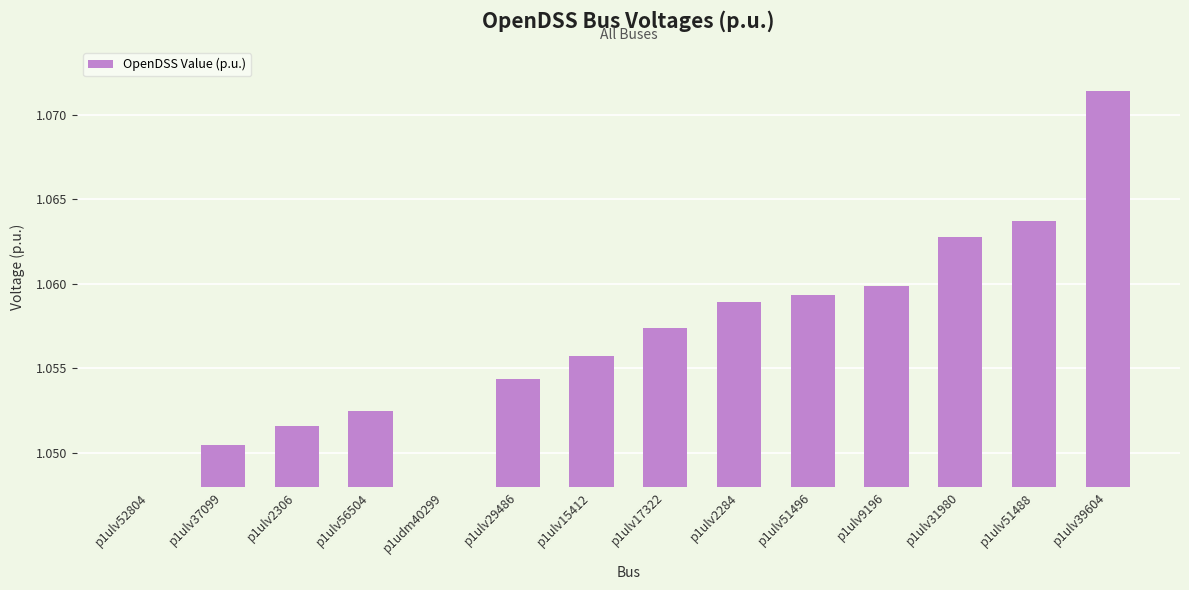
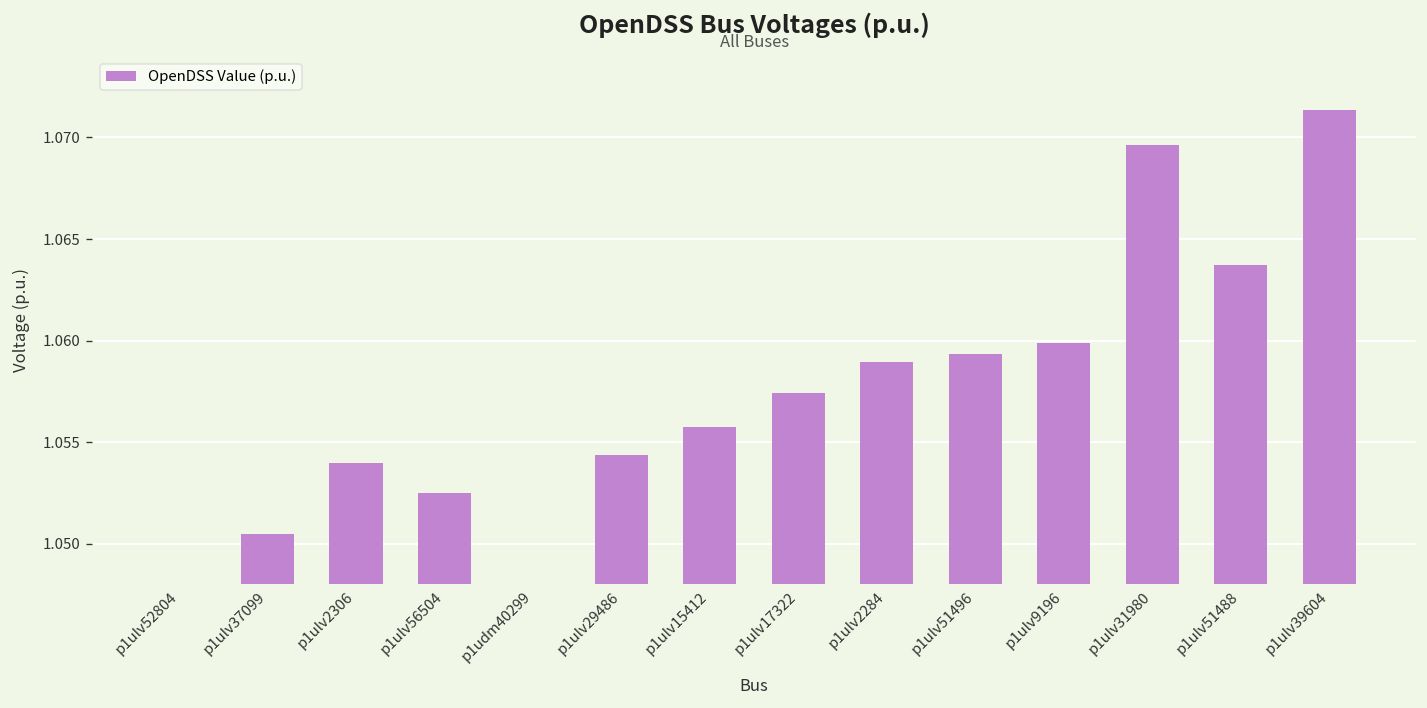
p1ulv2306: 1.0516 -> 1.0540
p1ulv31980: 1.0628 -> 1.0696
